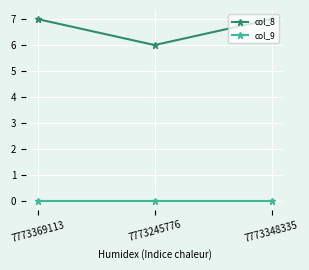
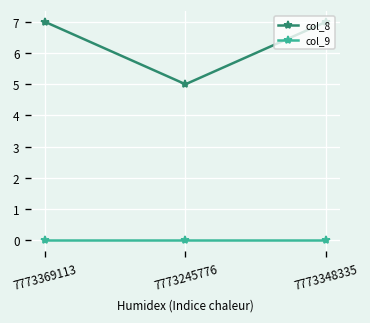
col_8, 7773245776: 6 -> 5
